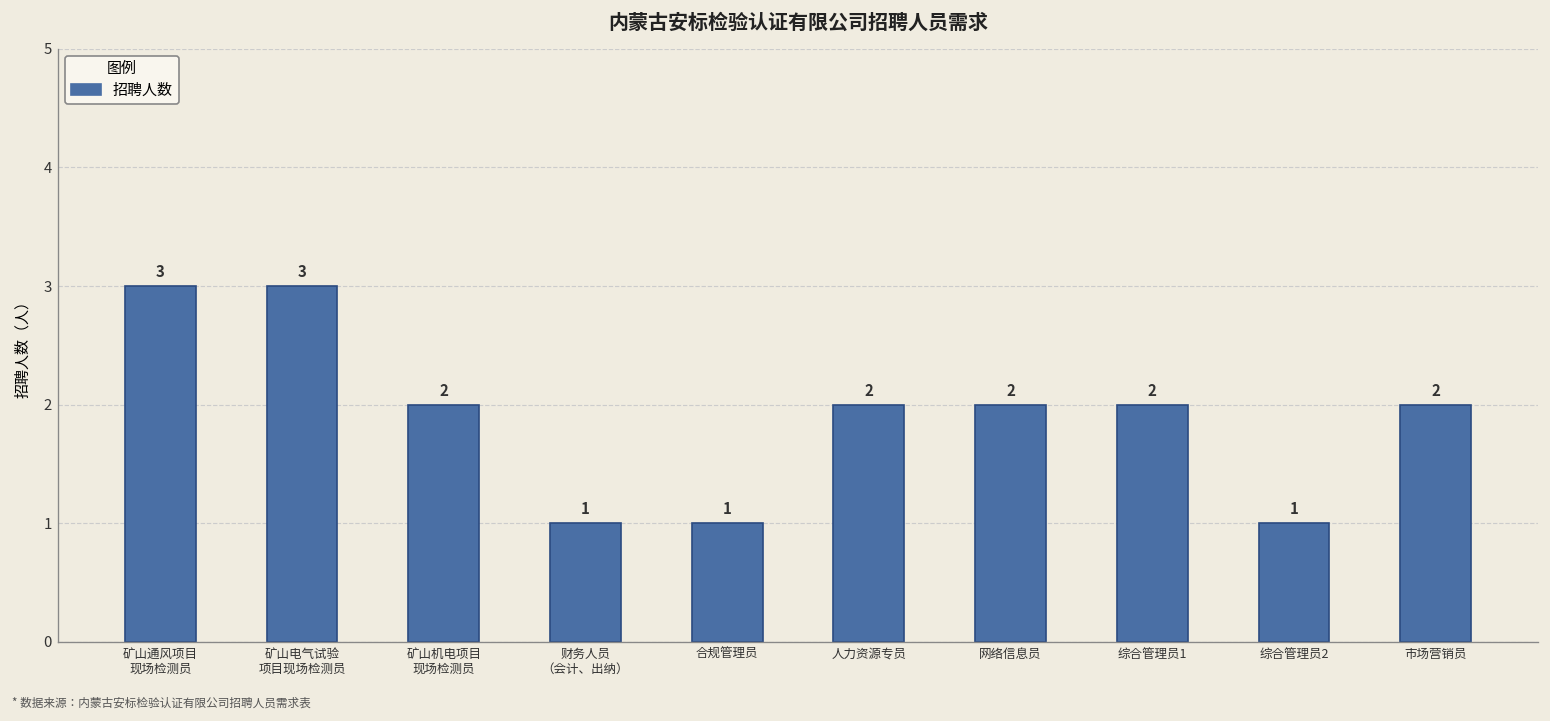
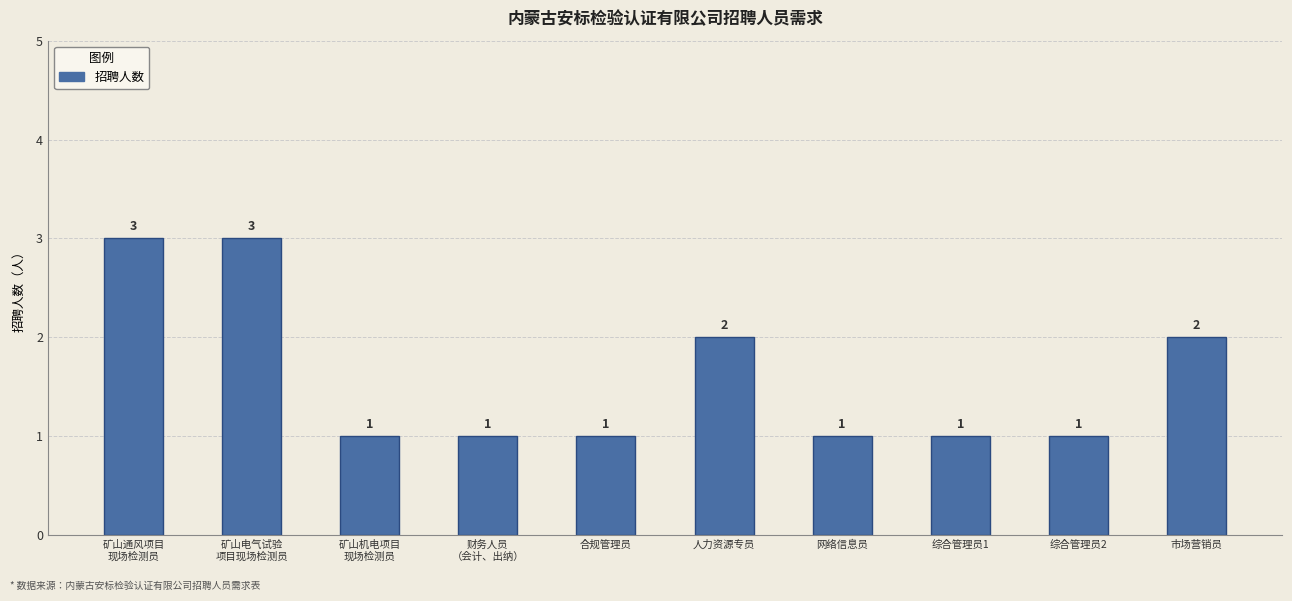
矿山机电项目 现场检测员: 2 -> 1
网络信息员: 2 -> 1
综合管理员1: 2 -> 1
